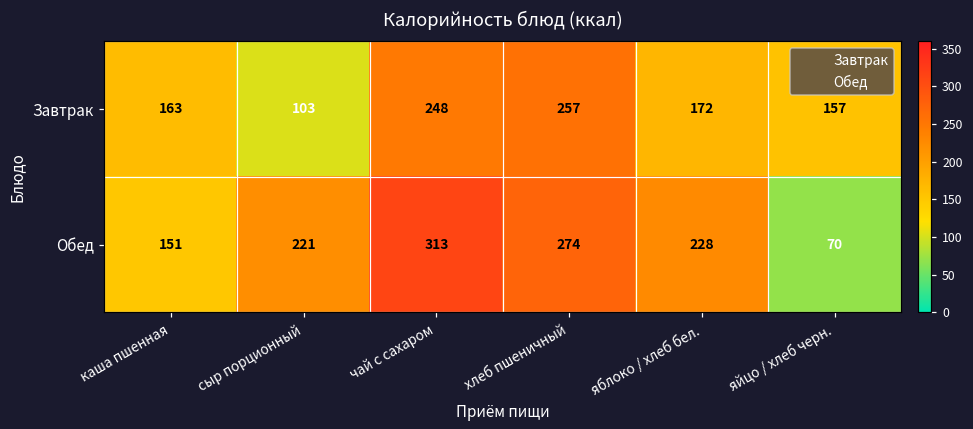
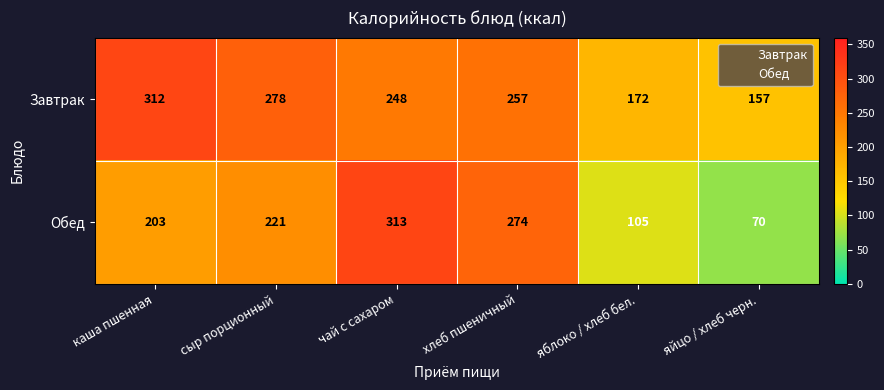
Завтрак, каша пшенная: 163 -> 312
Завтрак, сыр порционный: 103 -> 278
Обед, каша пшенная: 151 -> 203
Обед, яблоко / хлеб бел.: 228 -> 105
